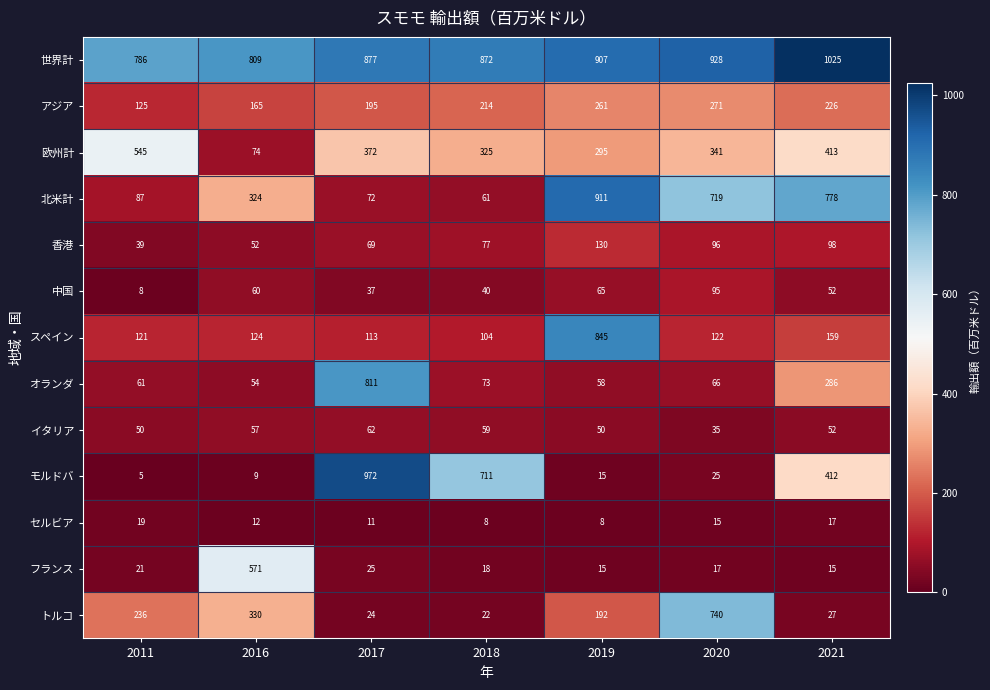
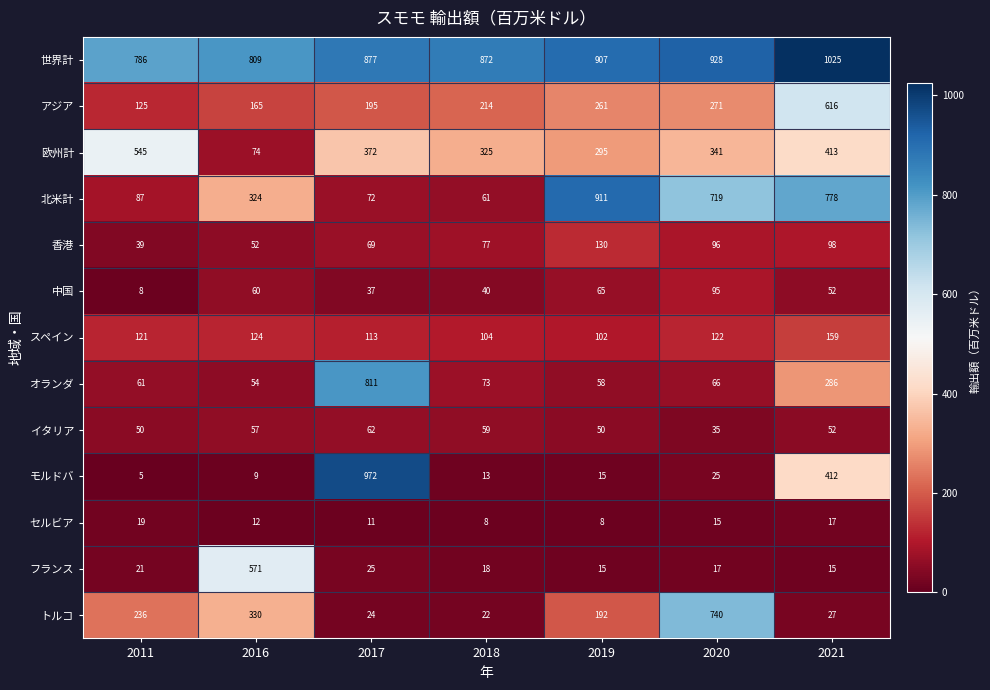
アジア, 2021: 226 -> 616
スペイン, 2019: 845 -> 102
モルドバ, 2018: 711 -> 13
